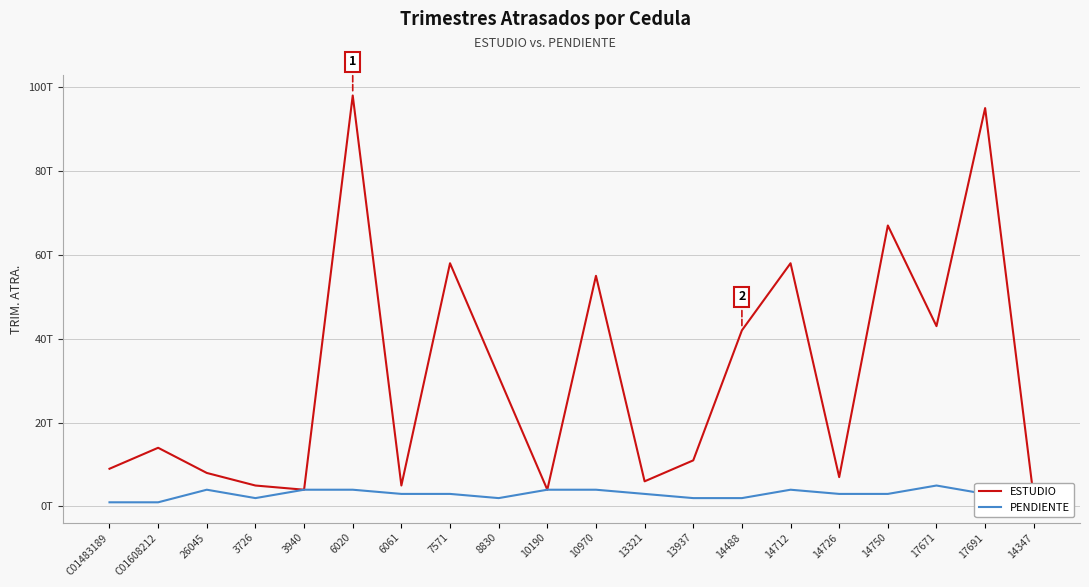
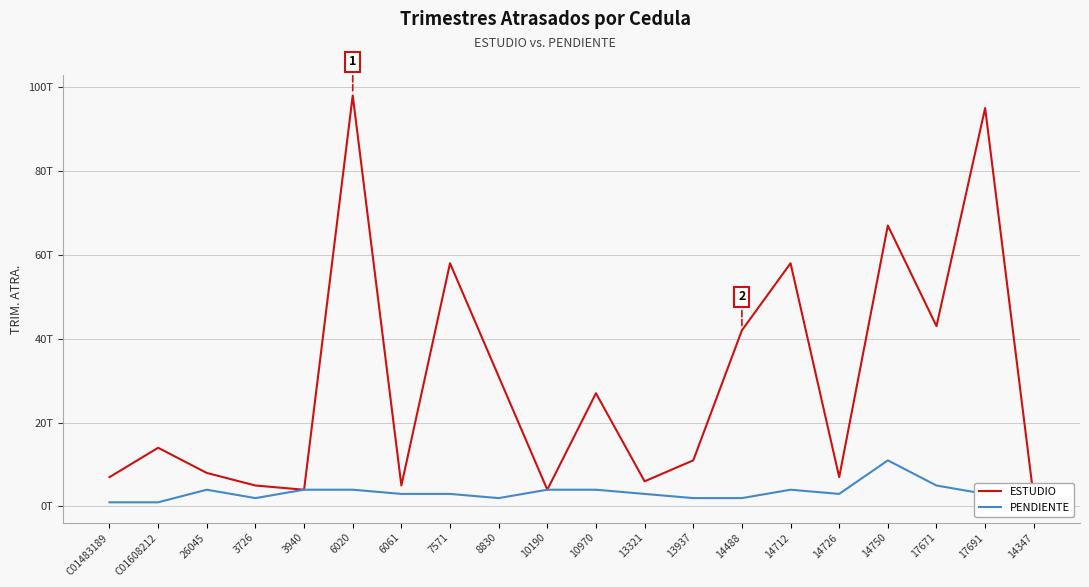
ESTUDIO, C01483189: 9T -> 7T
ESTUDIO, 10970: 55T -> 27T
PENDIENTE, 14750: 3T -> 11T
